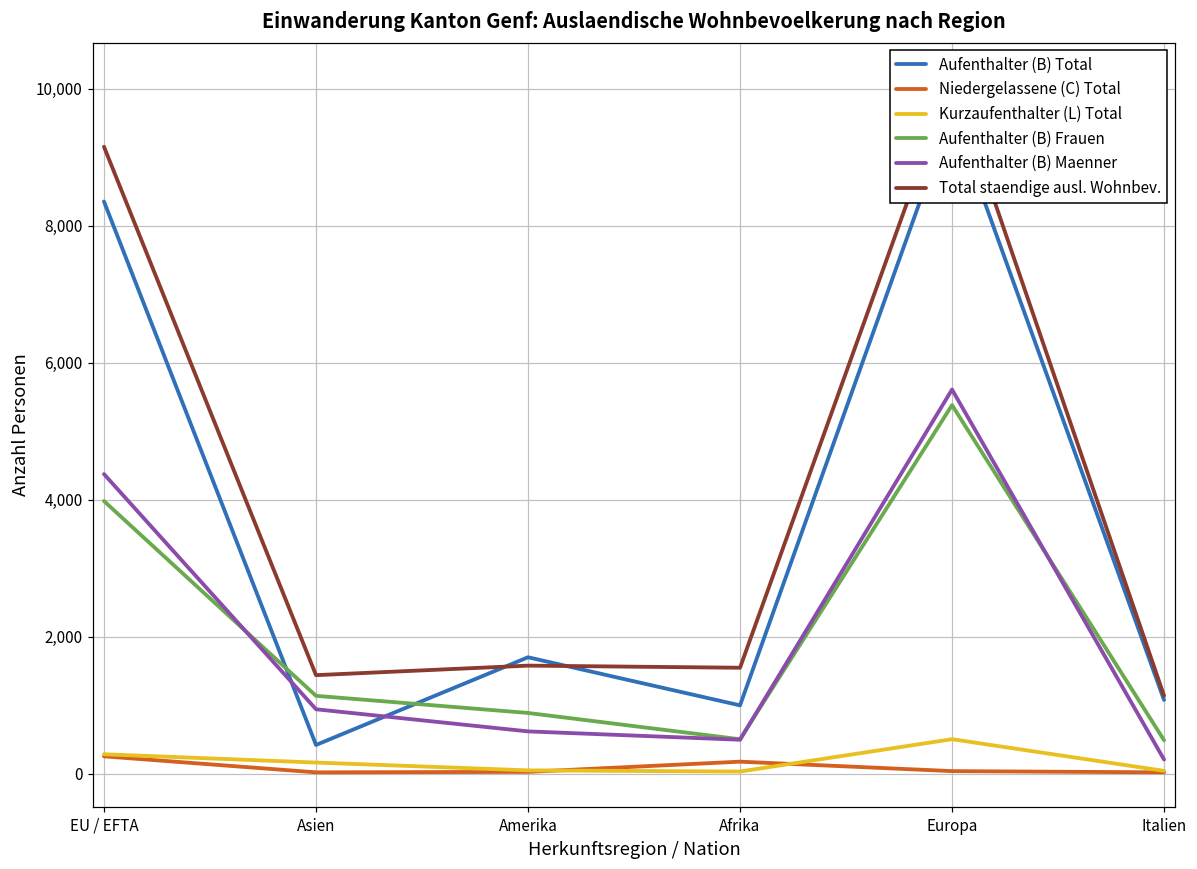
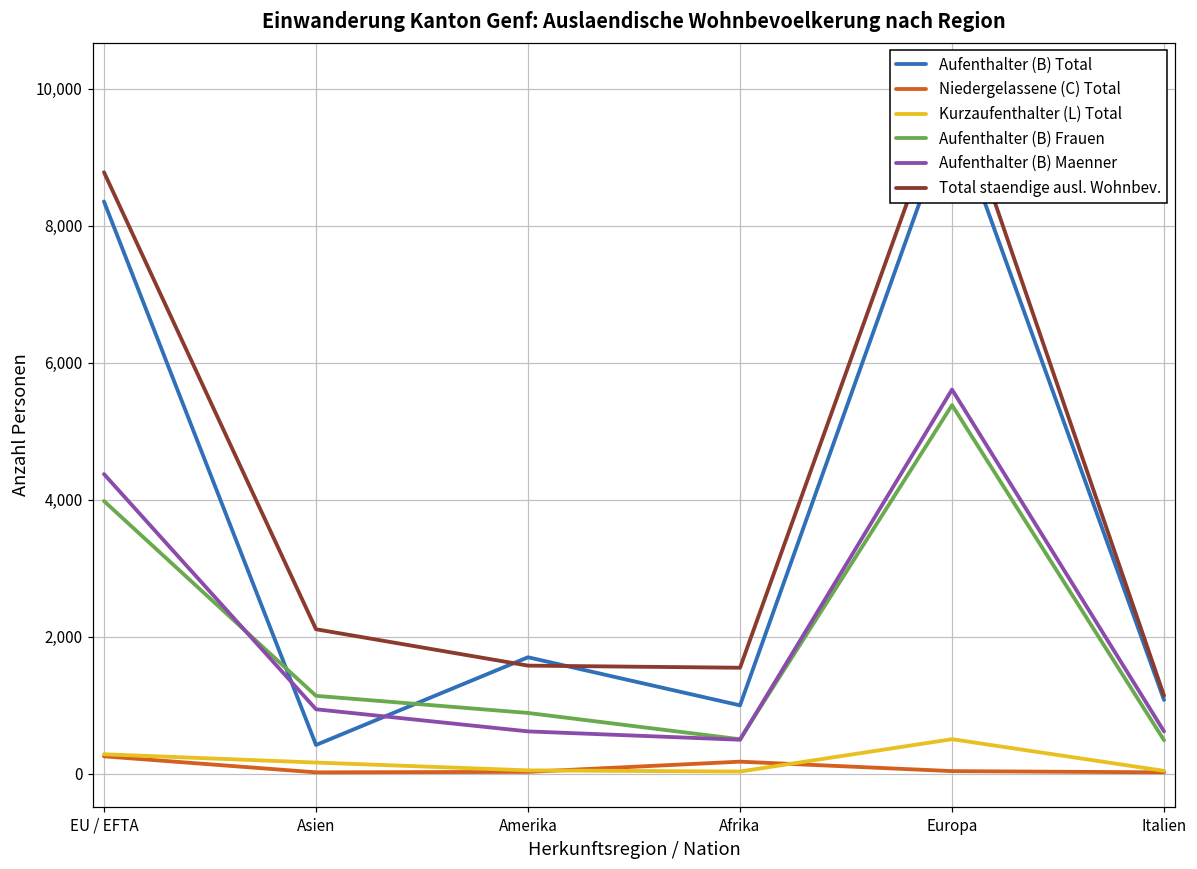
Total staendige ausl. Wohnbev., EU / EFTA: 9,200 -> 8,800
Total staendige ausl. Wohnbev., Asien: 1,400 -> 2,100
Aufenthalter (B) Maenner, Italien: 200 -> 600
